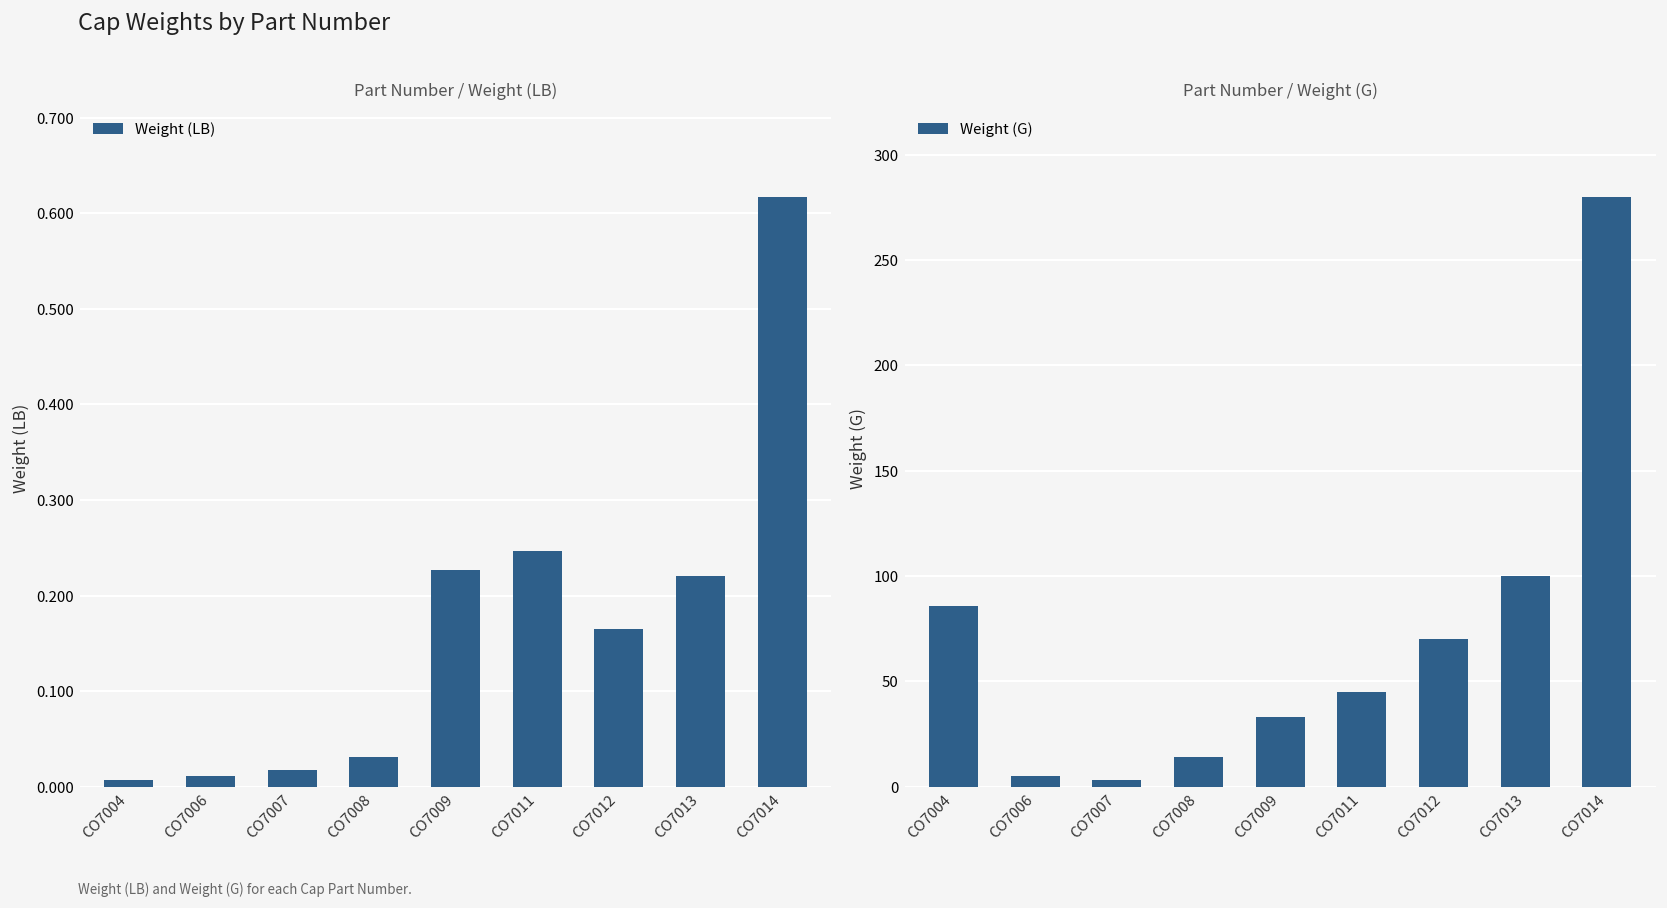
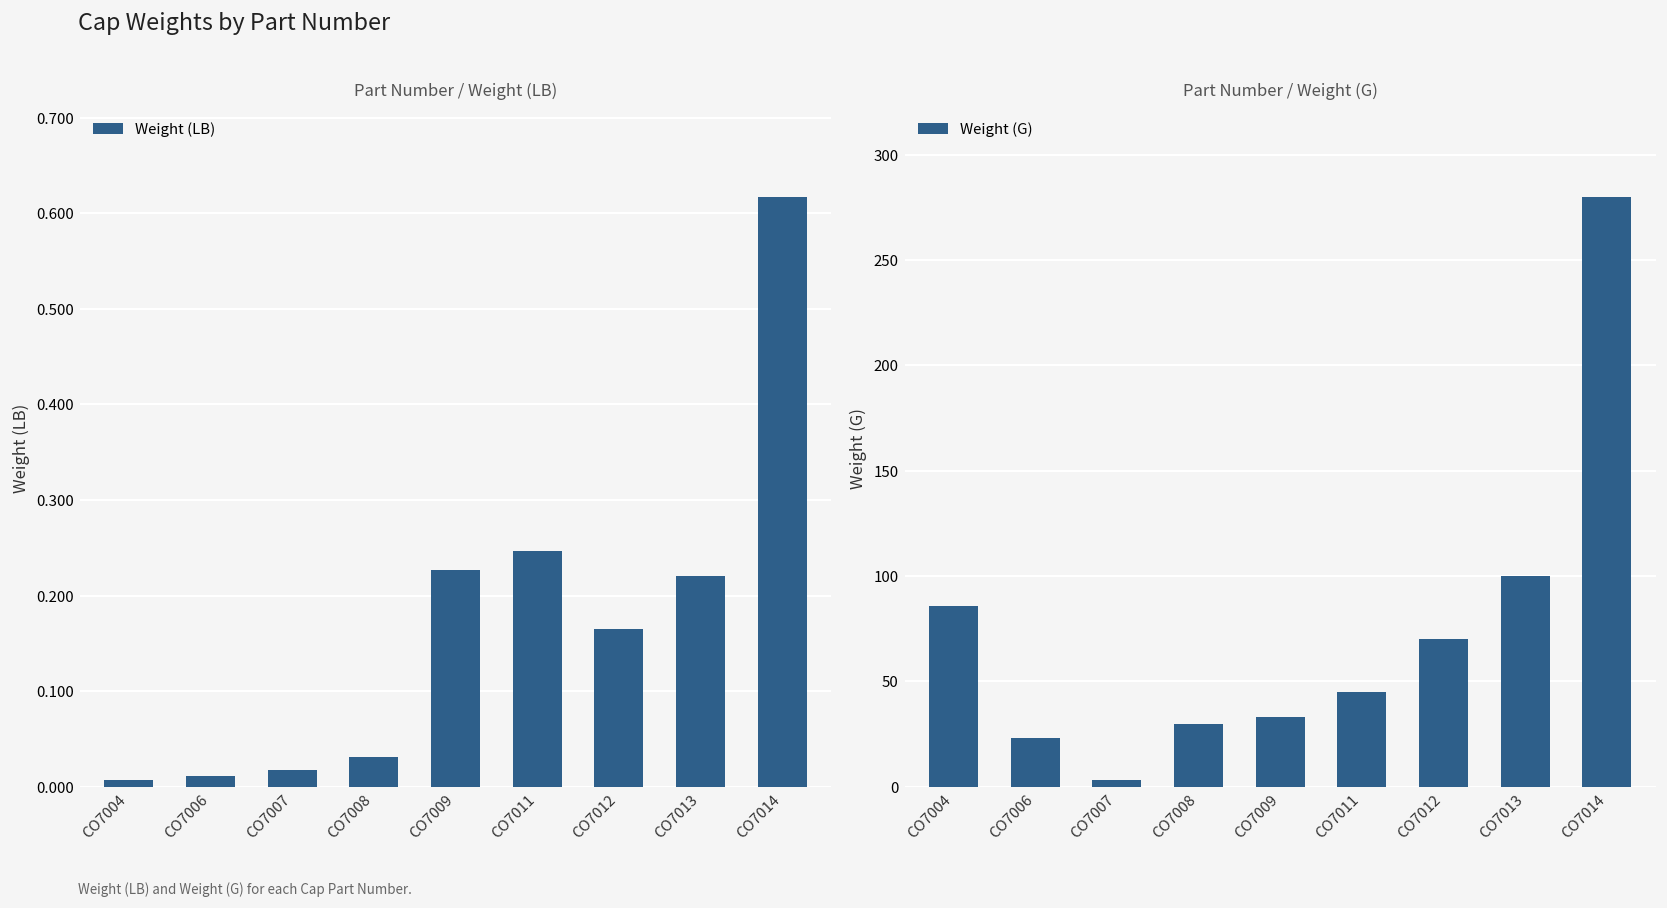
Part Number / Weight (G), CO7006: 5 -> 23
Part Number / Weight (G), CO7008: 14 -> 30
